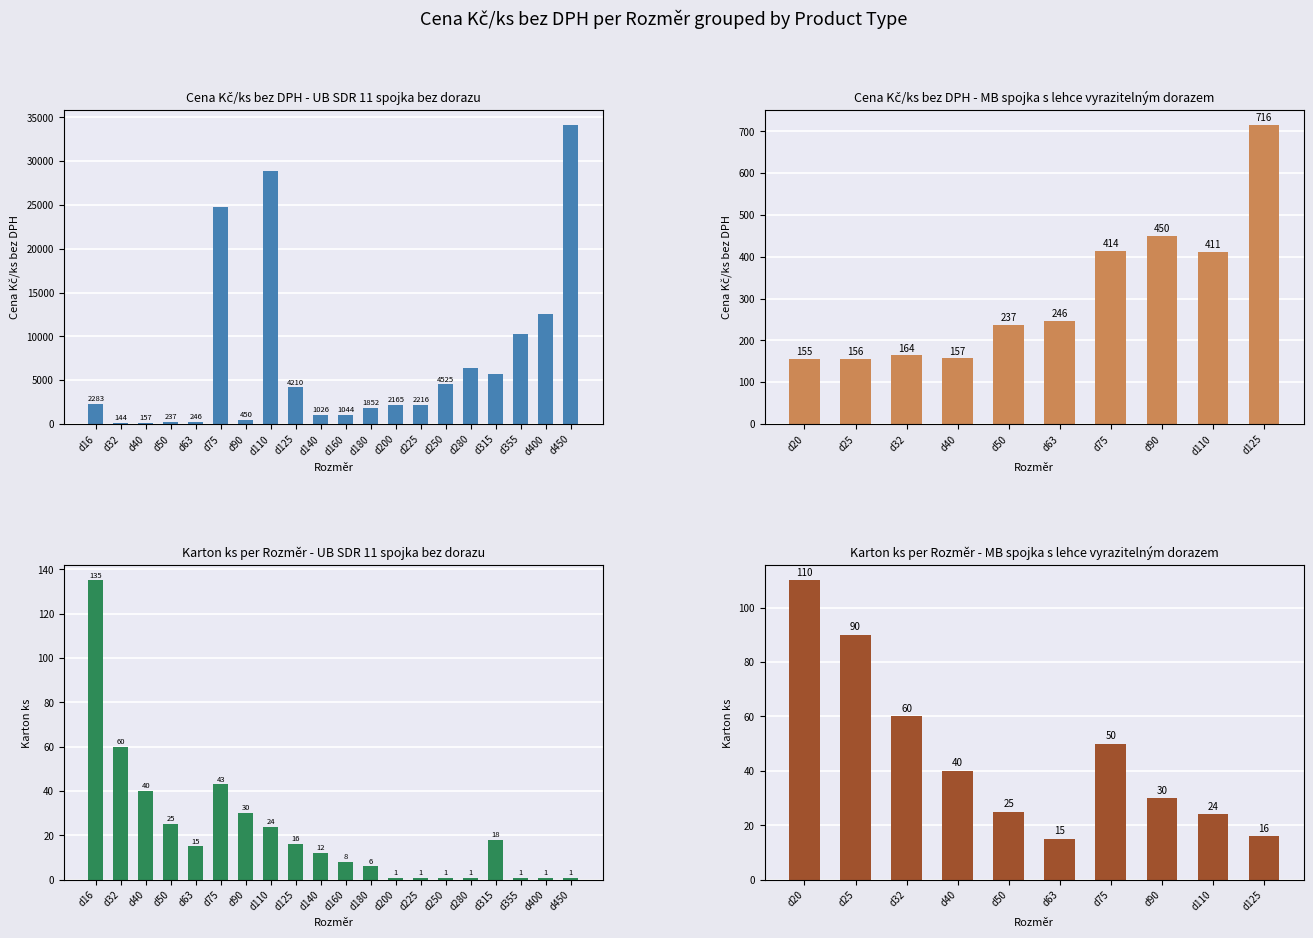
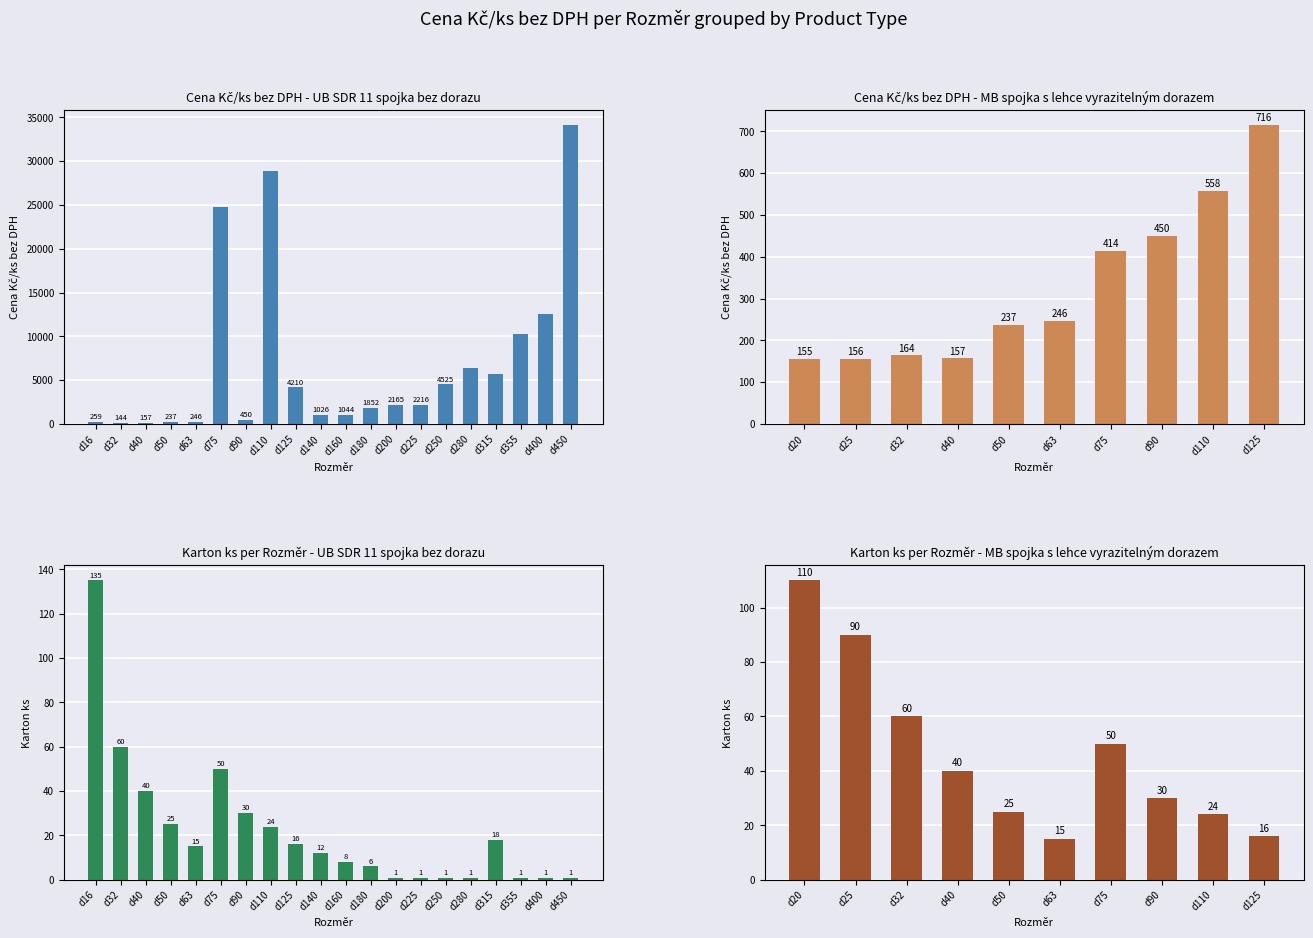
Cena Kč/ks bez DPH - UB SDR 11 spojka bez dorazu, d16: 2283 -> 259
Cena Kč/ks bez DPH - MB spojka s lehce vyrazitelným dorazem, d110: 411 -> 558
Karton ks per Rozměr - UB SDR 11 spojka bez dorazu, d75: 43 -> 50
